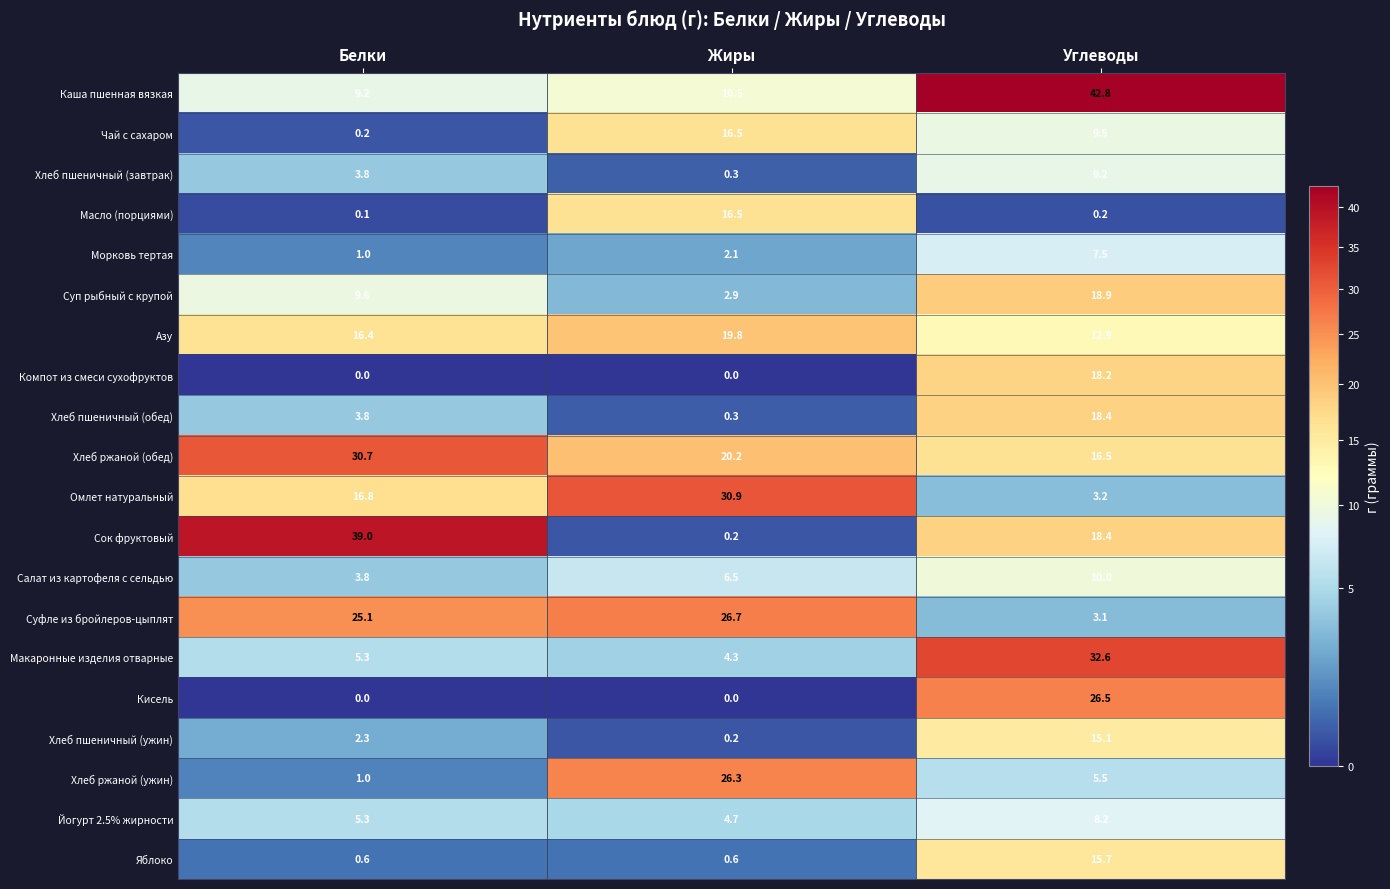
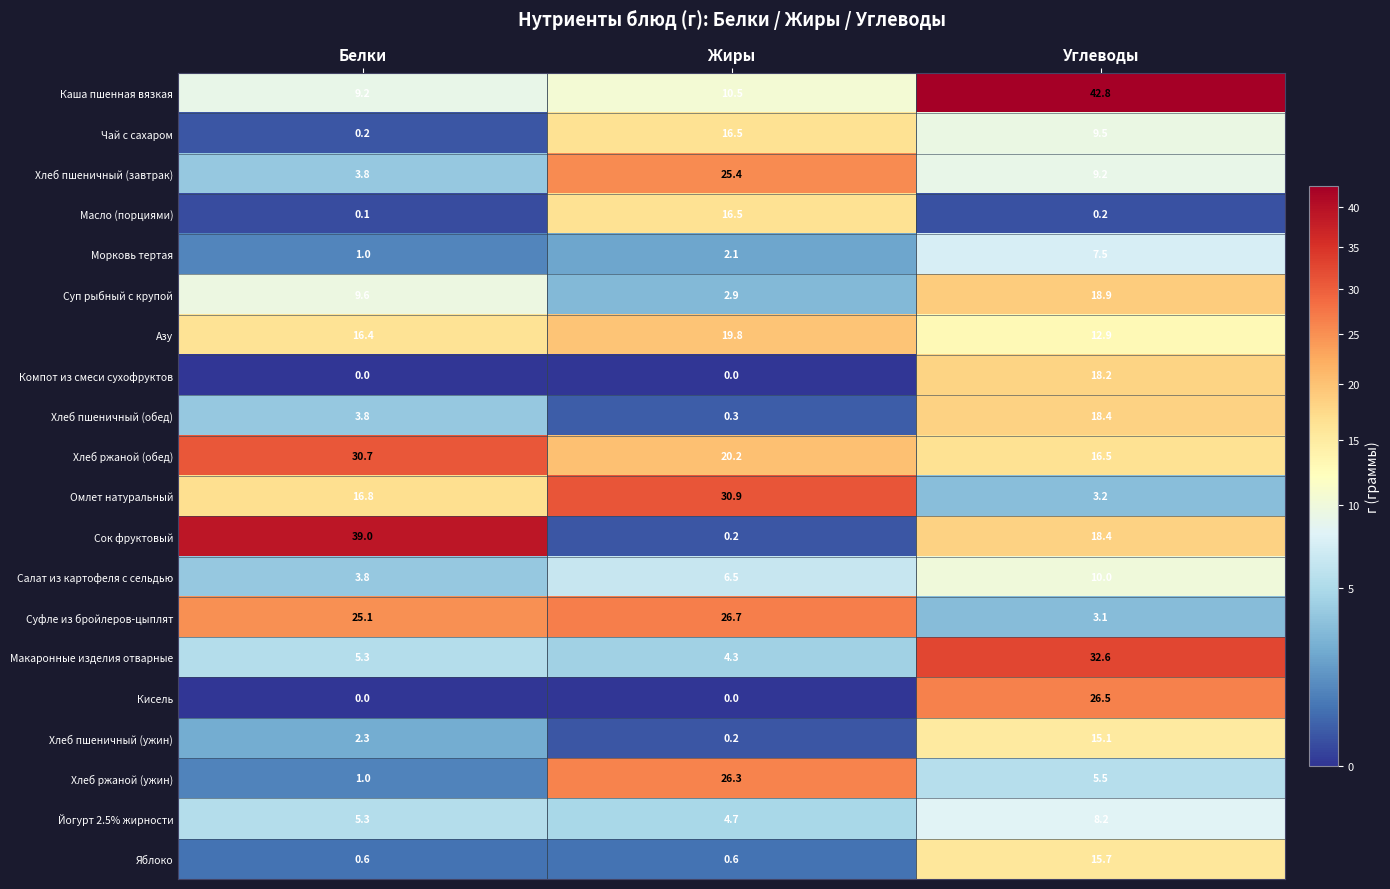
Хлеб пшеничный (завтрак), Жиры: 0.3 -> 25.4
